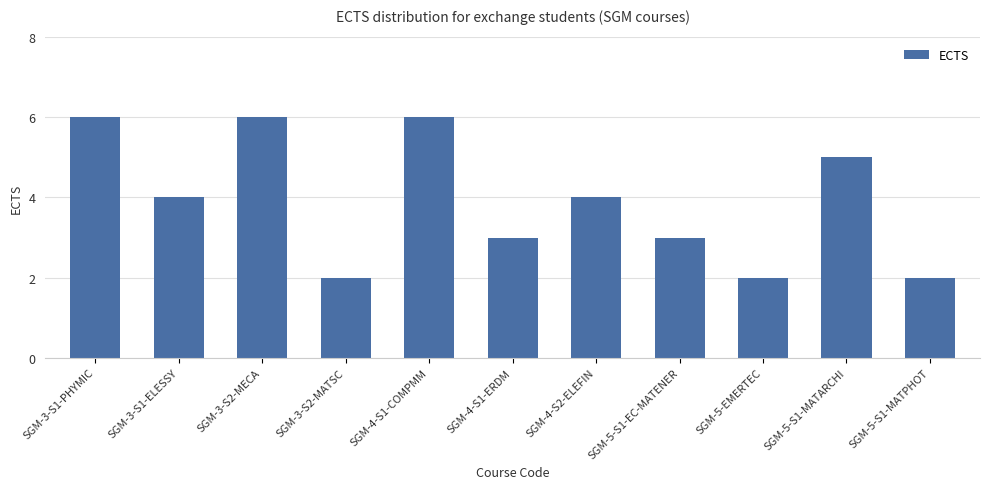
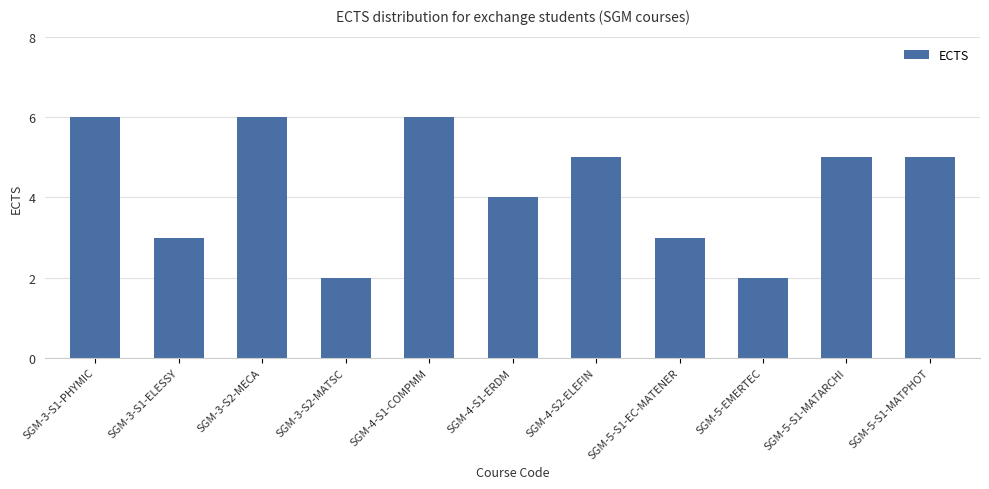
SGM-3-S1-ELESSY: 4 -> 3
SGM-4-S1-ERDM: 3 -> 4
SGM-4-S2-ELEFIN: 4 -> 5
SGM-5-S1-MATPHOT: 2 -> 5
